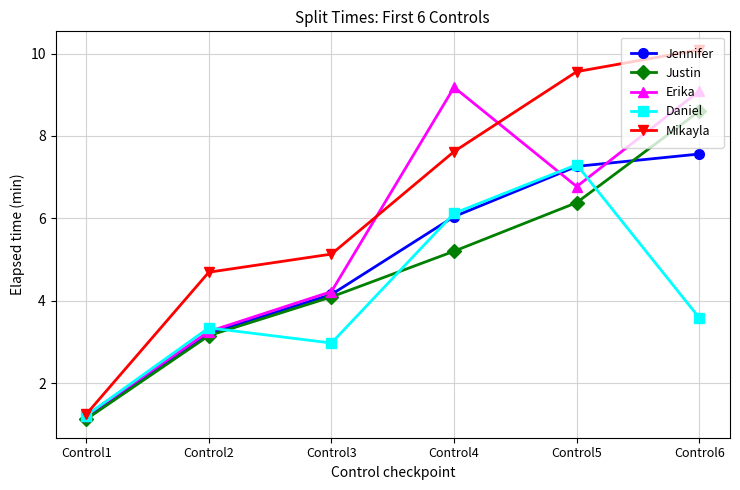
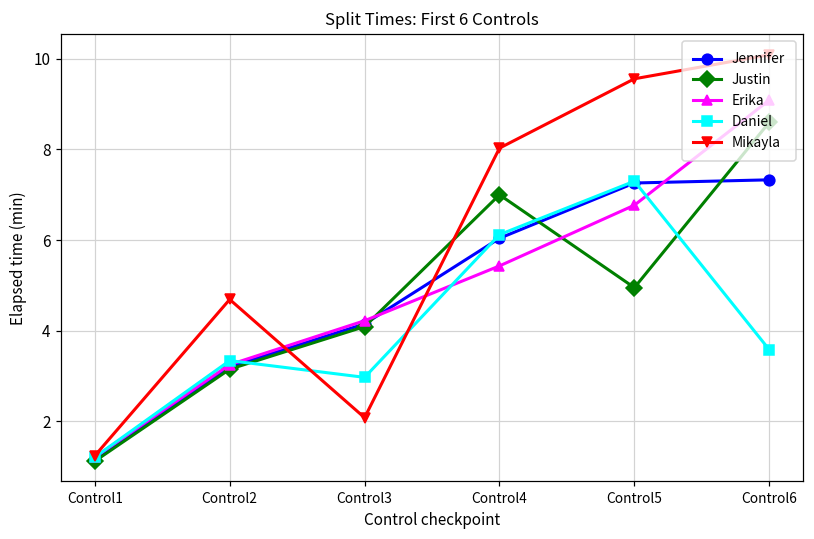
Mikayla, Control3: 5.1 -> 2.1
Justin, Control4: 5.2 -> 7.0
Erika, Control4: 9.2 -> 5.4
Mikayla, Control4: 7.6 -> 8.0
Justin, Control5: 6.4 -> 5.0
Jennifer, Control6: 7.6 -> 7.3
